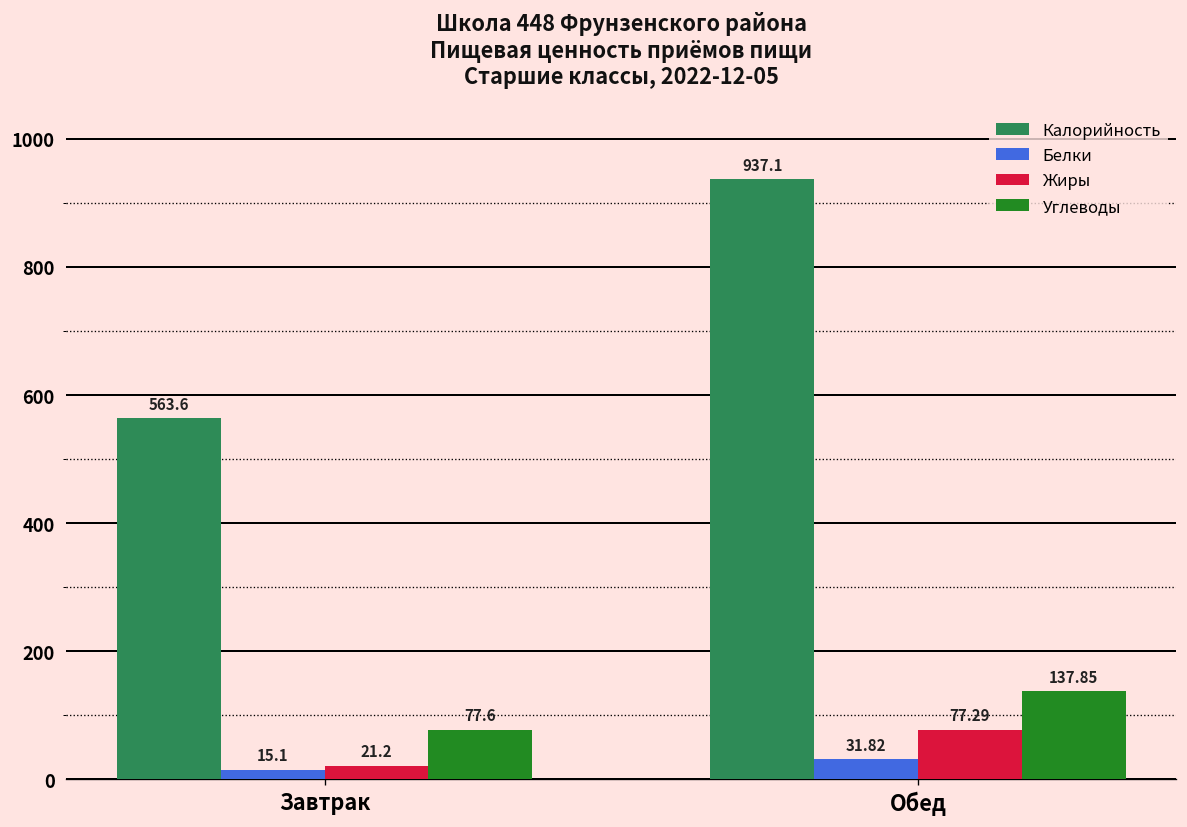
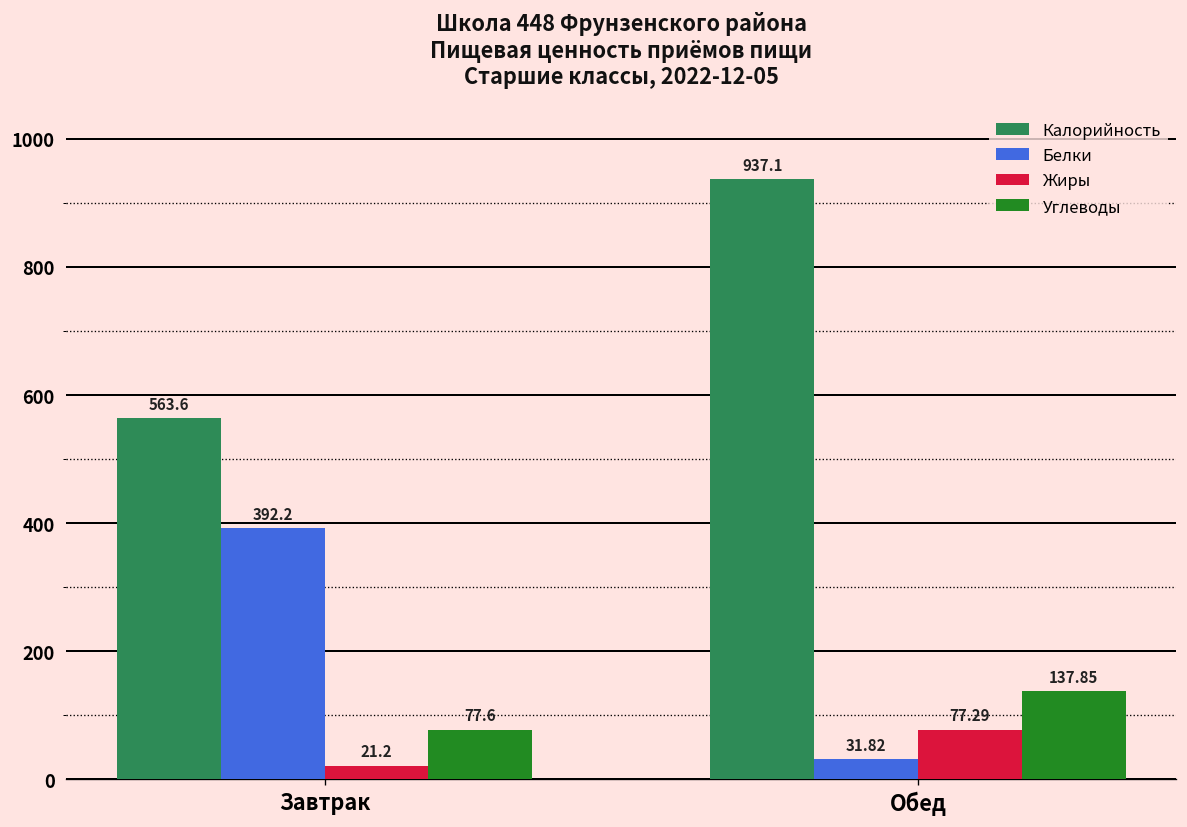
Белки, Завтрак: 15.1 -> 392.2
